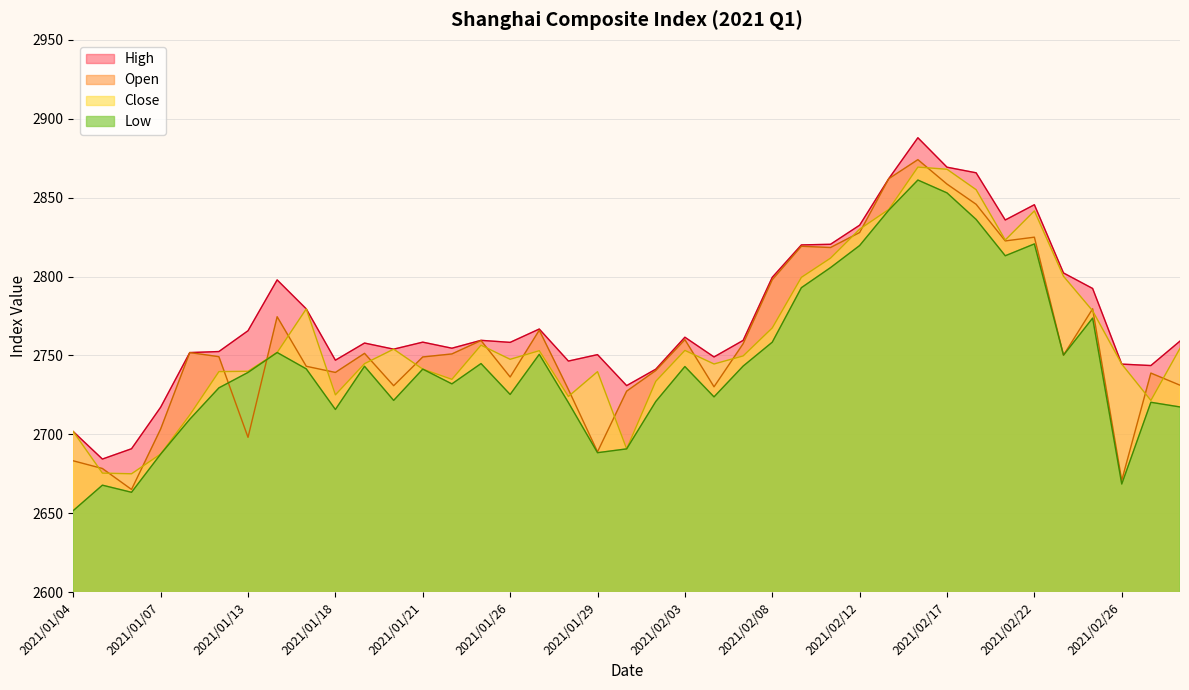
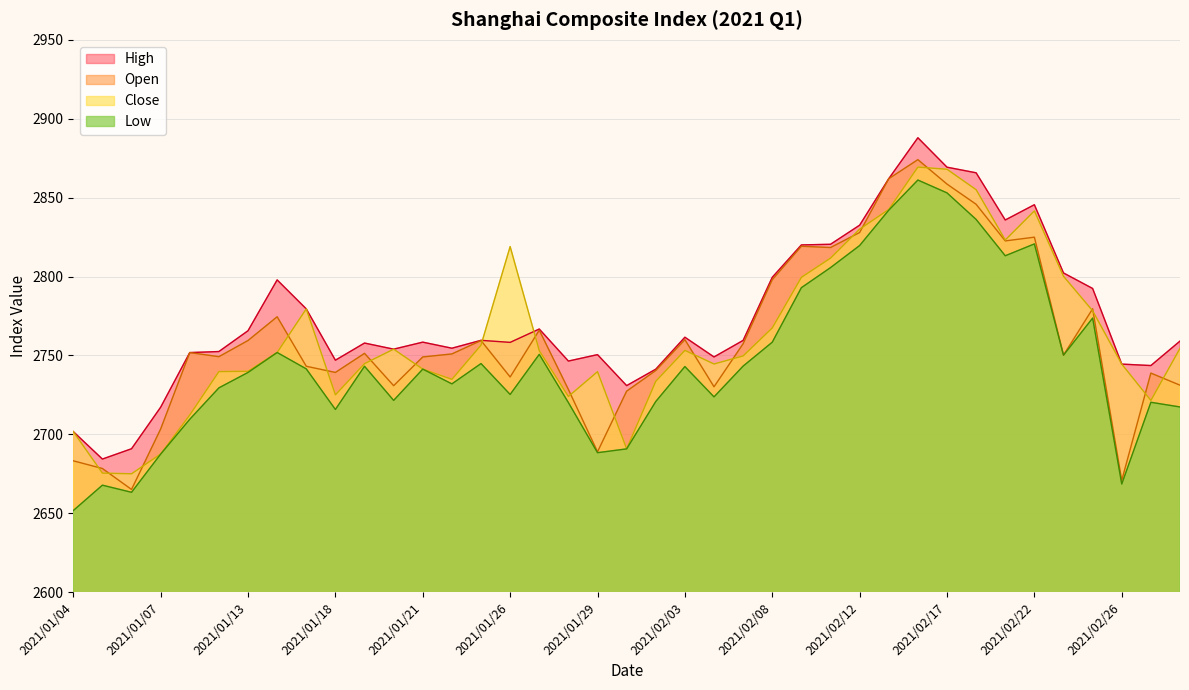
Open, 2021/01/13: 2698 -> 2759
Close, 2021/01/26: 2748 -> 2819
